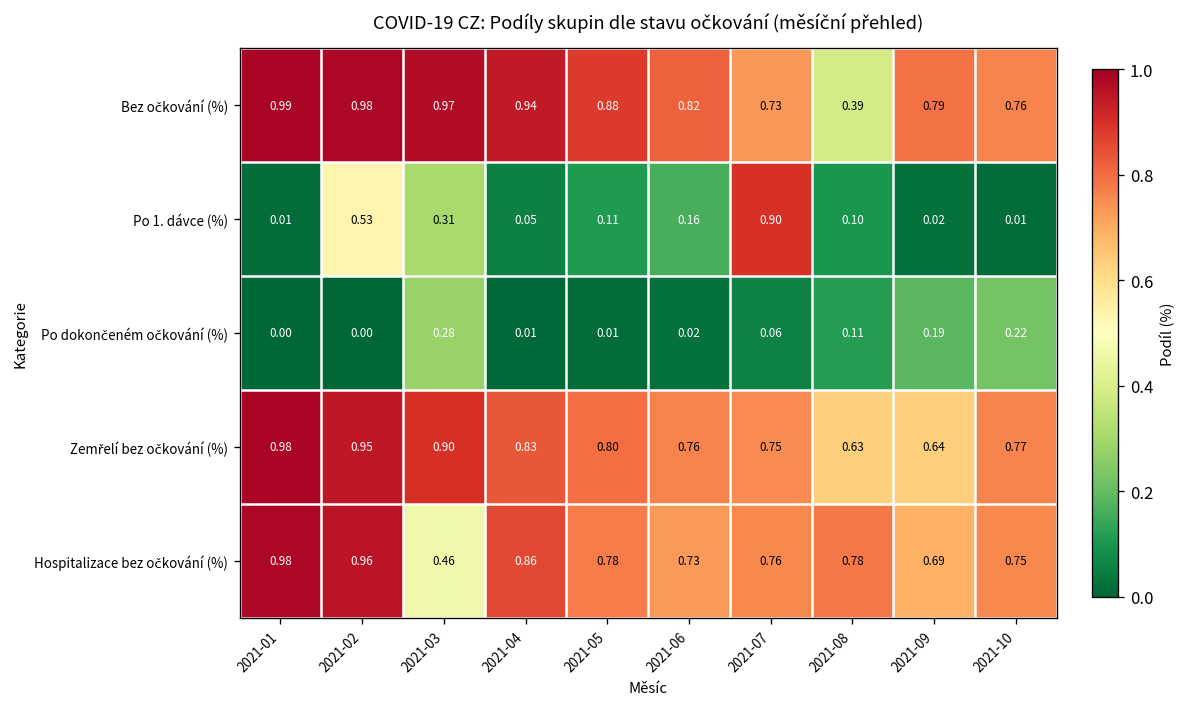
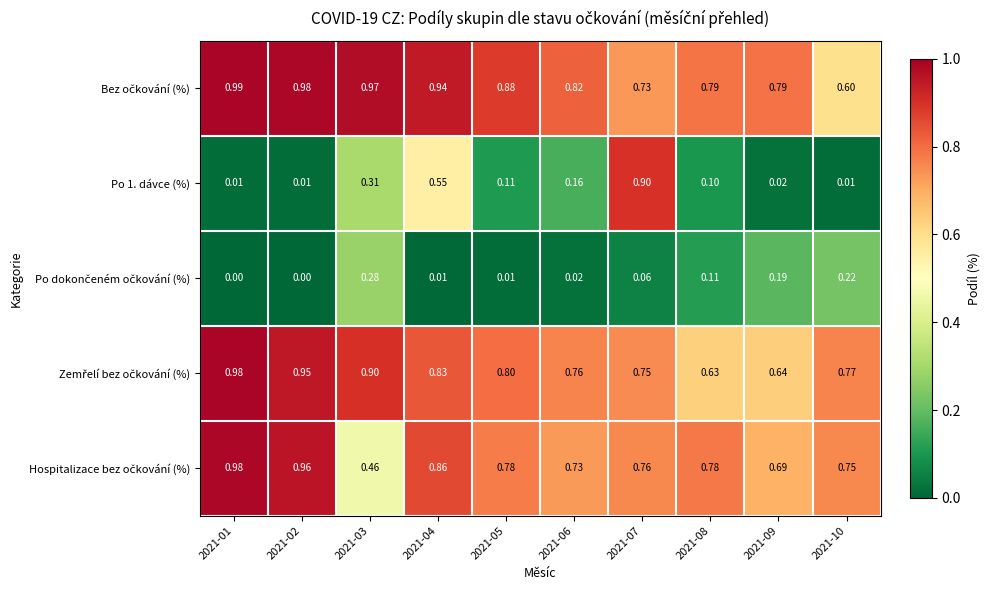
Bez očkování (%), 2021-08: 0.39 -> 0.79
Bez očkování (%), 2021-10: 0.76 -> 0.60
Po 1. dávce (%), 2021-02: 0.53 -> 0.01
Po 1. dávce (%), 2021-04: 0.05 -> 0.55
